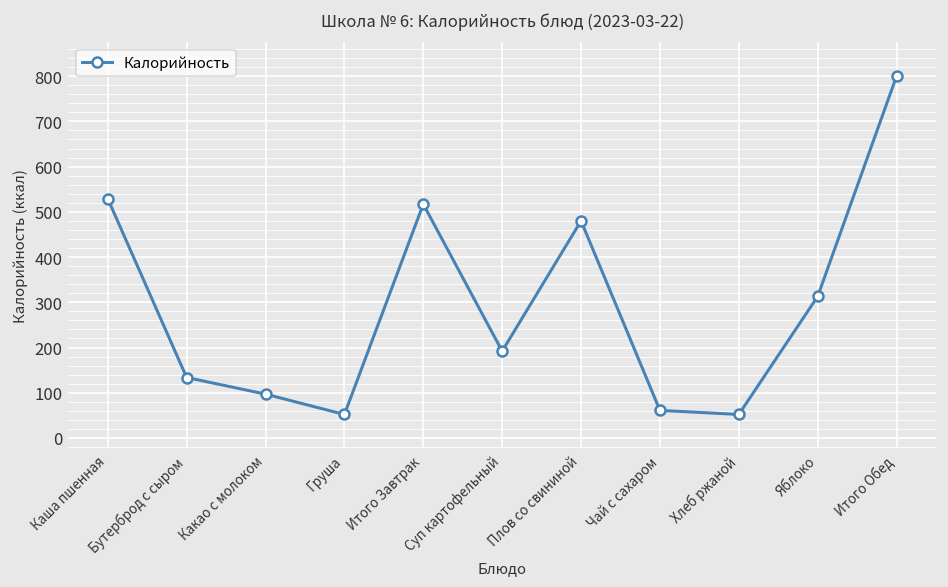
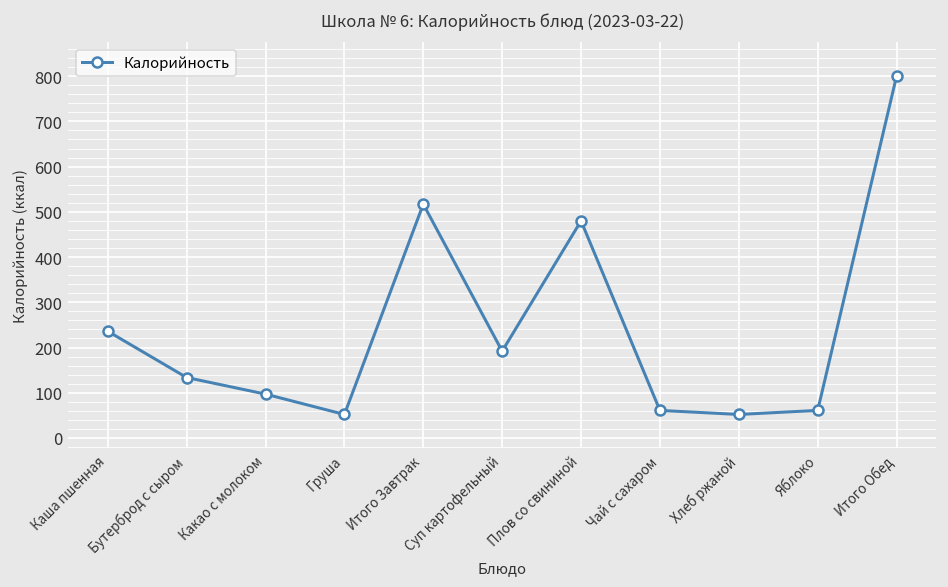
Каша пшенная: 530 -> 240
Яблоко: 310 -> 60
